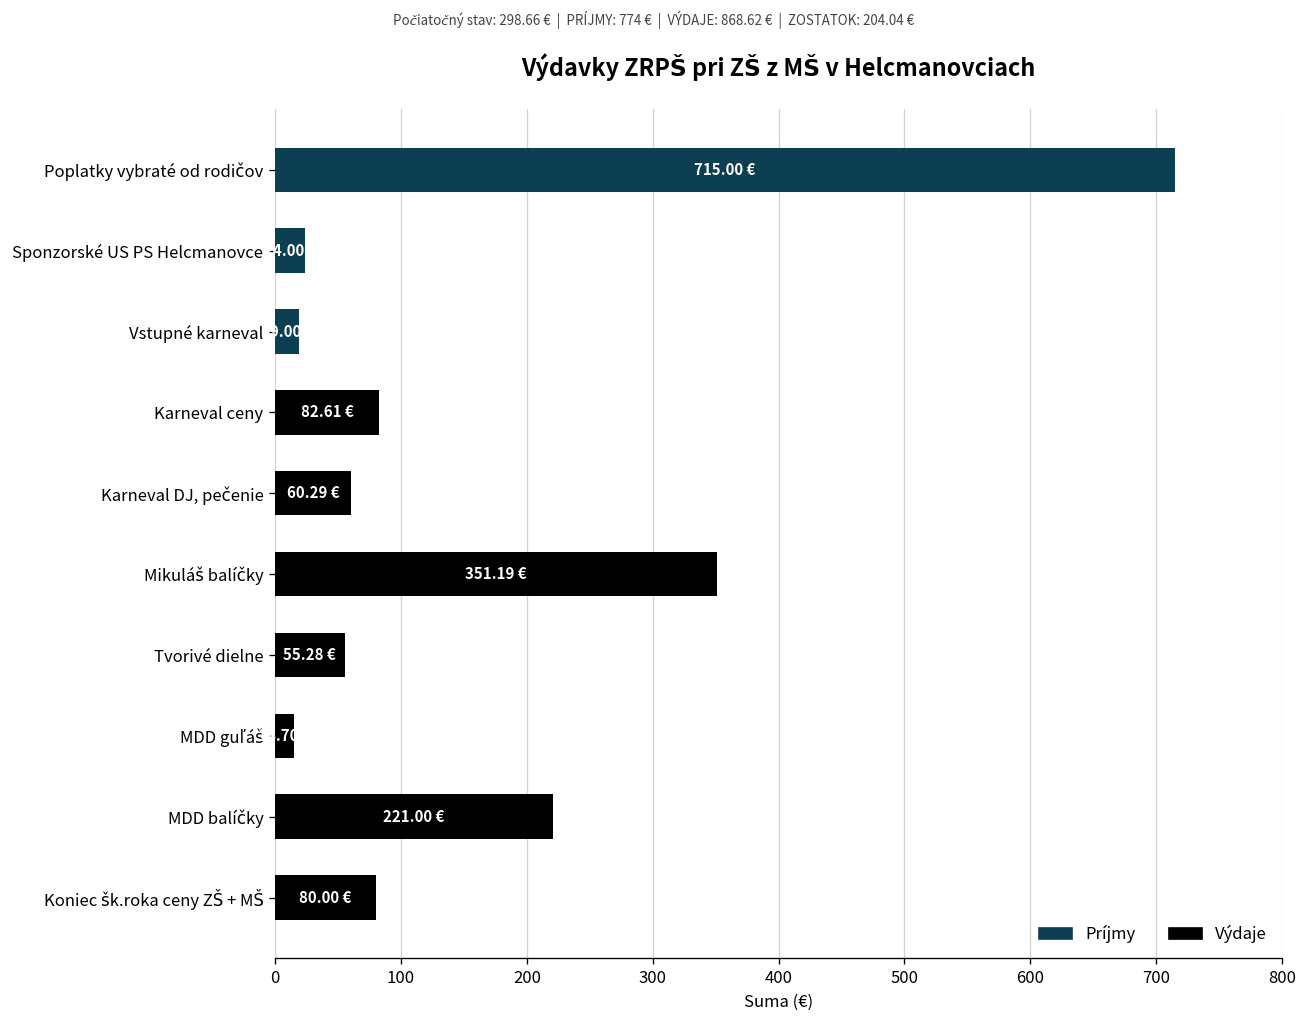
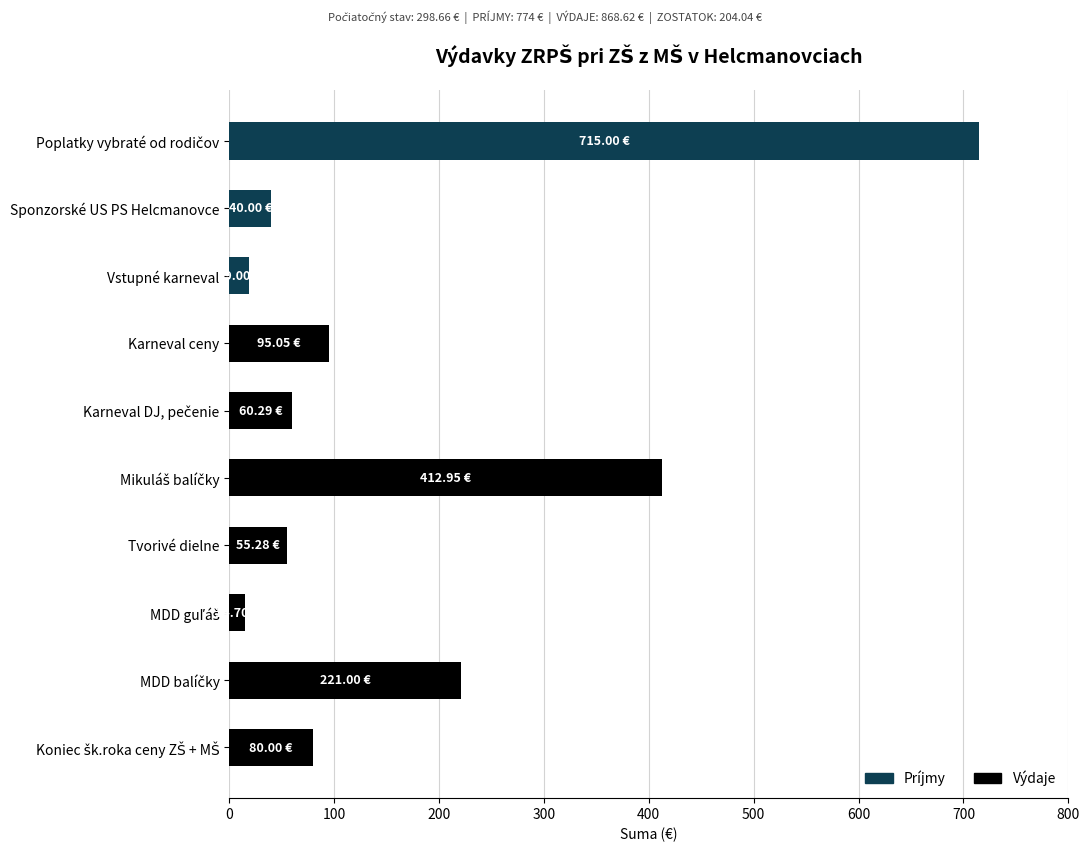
Príjmy, Sponzorské US PS Helcmanovce: 24.00 -> 40.00
Výdaje, Karneval ceny: 82.61 -> 95.05
Výdaje, Mikuláš balíčky: 351.19 -> 412.95
